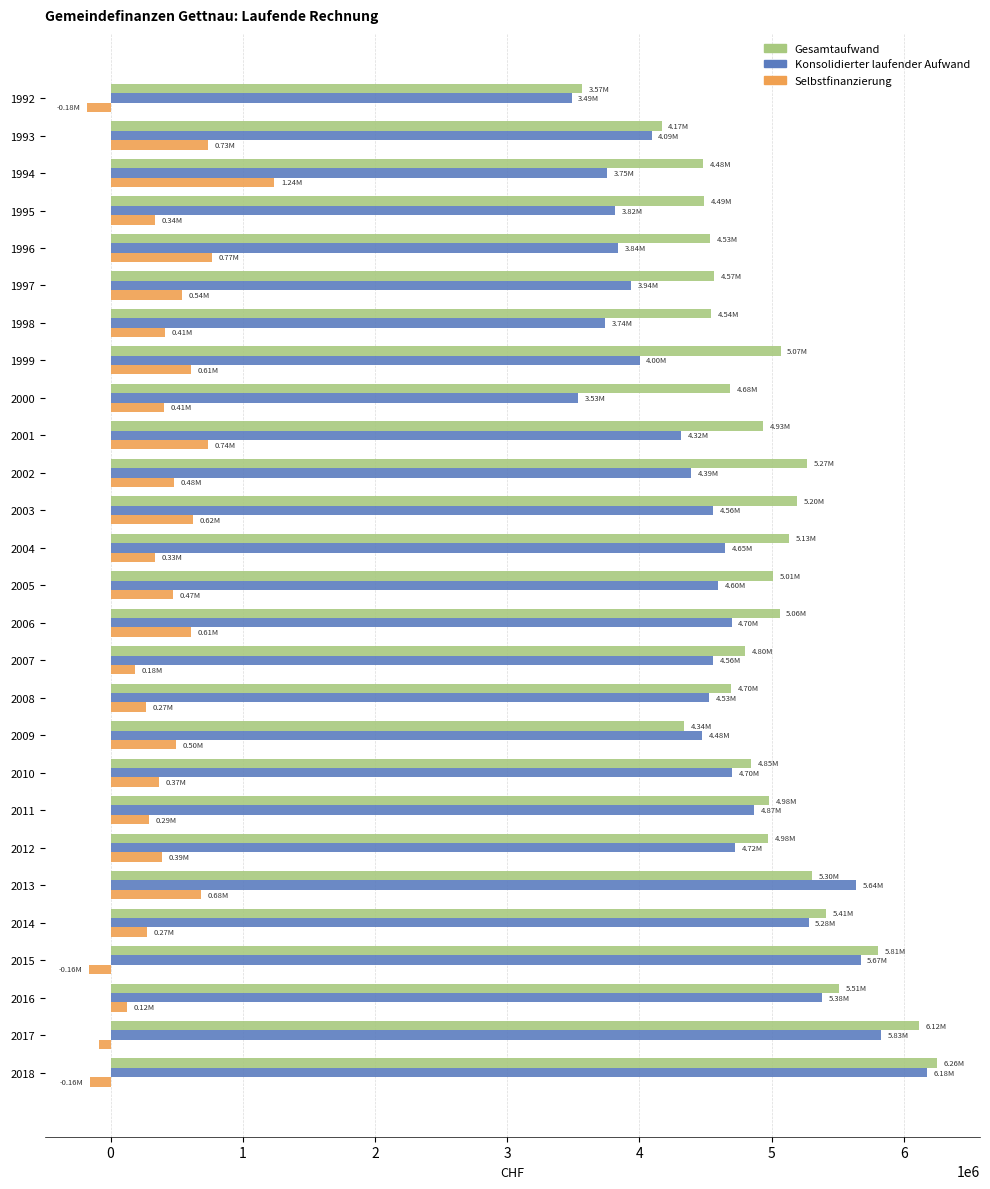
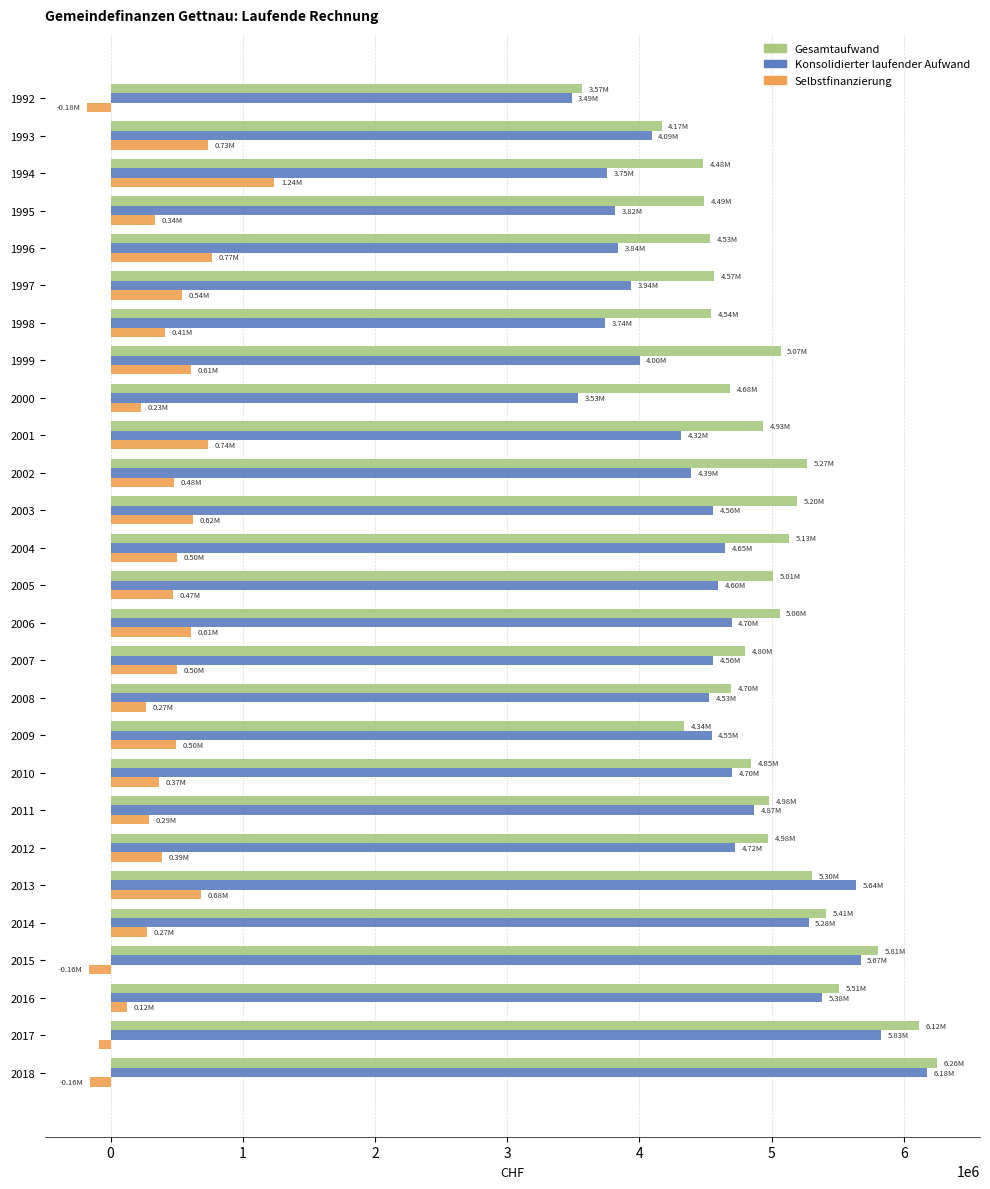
Selbstfinanzierung, 2000: 0.41M -> 0.23M
Selbstfinanzierung, 2004: 0.33M -> 0.50M
Selbstfinanzierung, 2007: 0.18M -> 0.50M
Konsolidierter laufender Aufwand, 2009: 4.48M -> 4.55M
